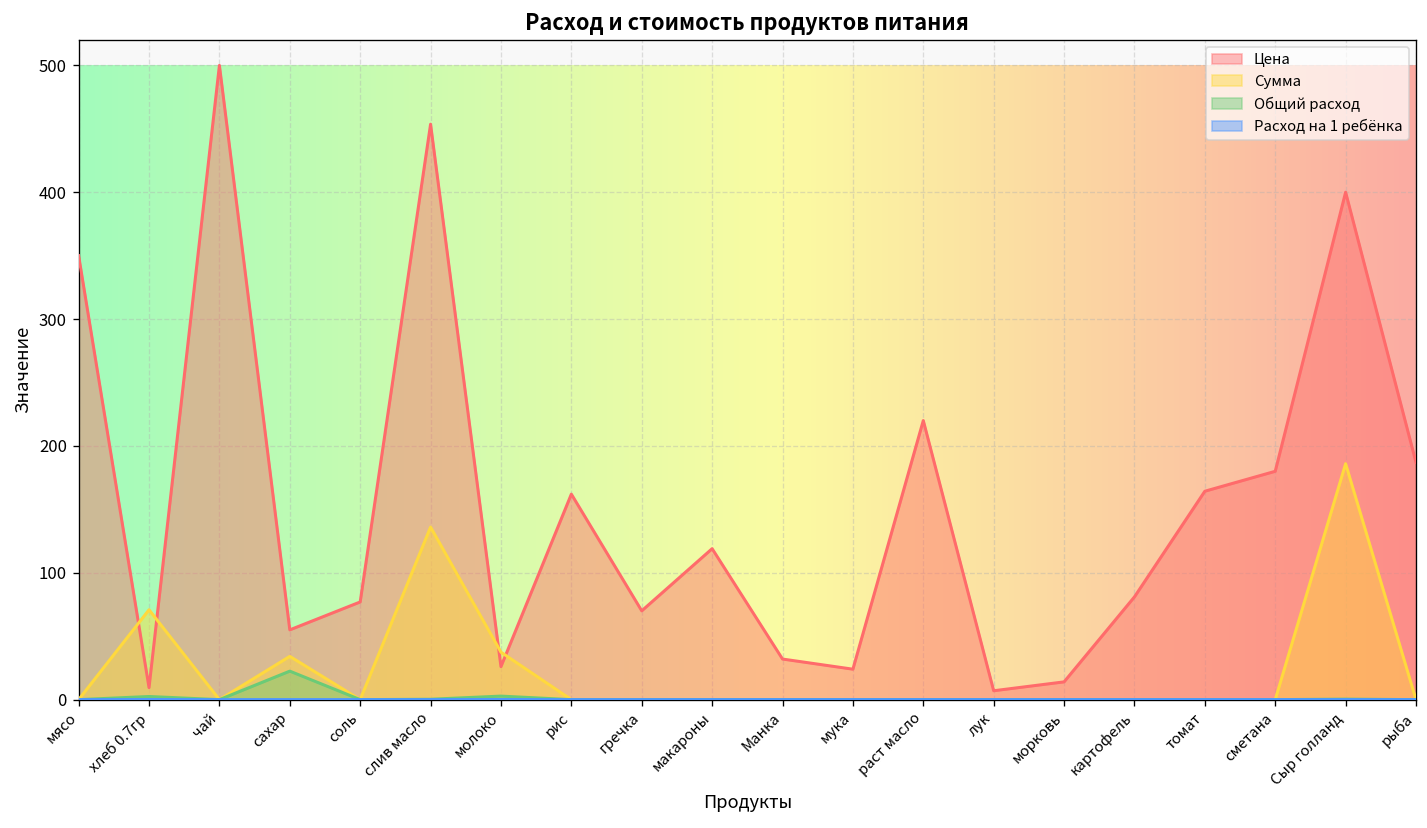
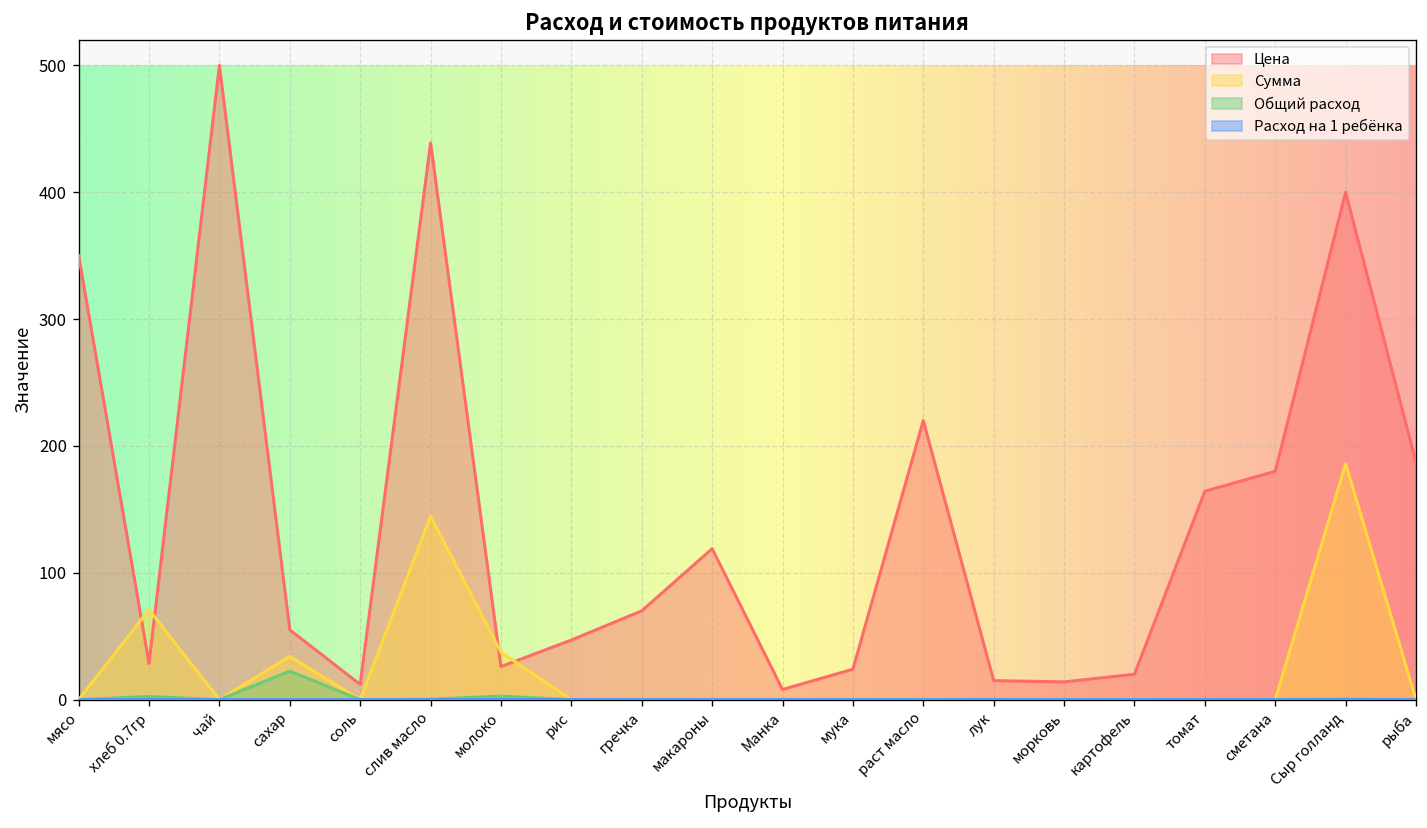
Цена, хлеб 0.7гр: 9 -> 29
Цена, соль: 77 -> 12
Цена, слив масло: 454 -> 439
Сумма, слив масло: 136 -> 145
Цена, рис: 162 -> 47
Цена, Манка: 32 -> 8
Цена, лук: 7 -> 15
Цена, картофель: 81 -> 20
